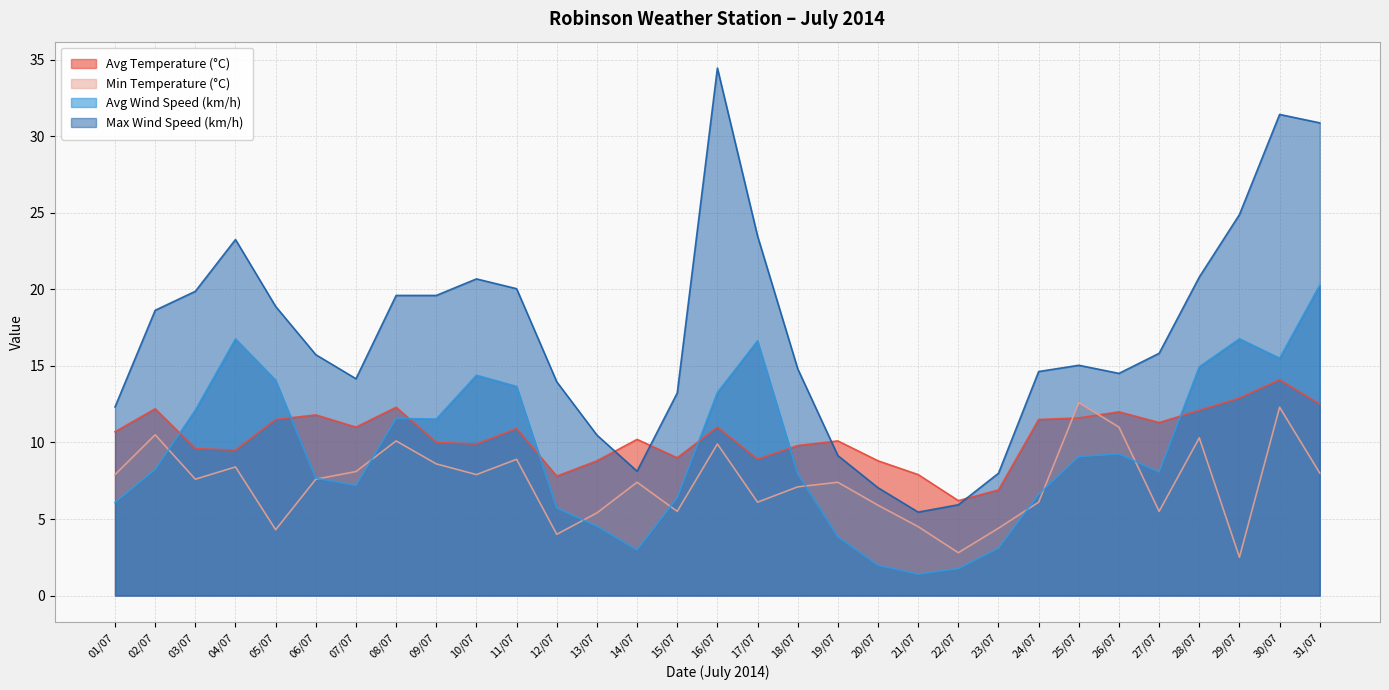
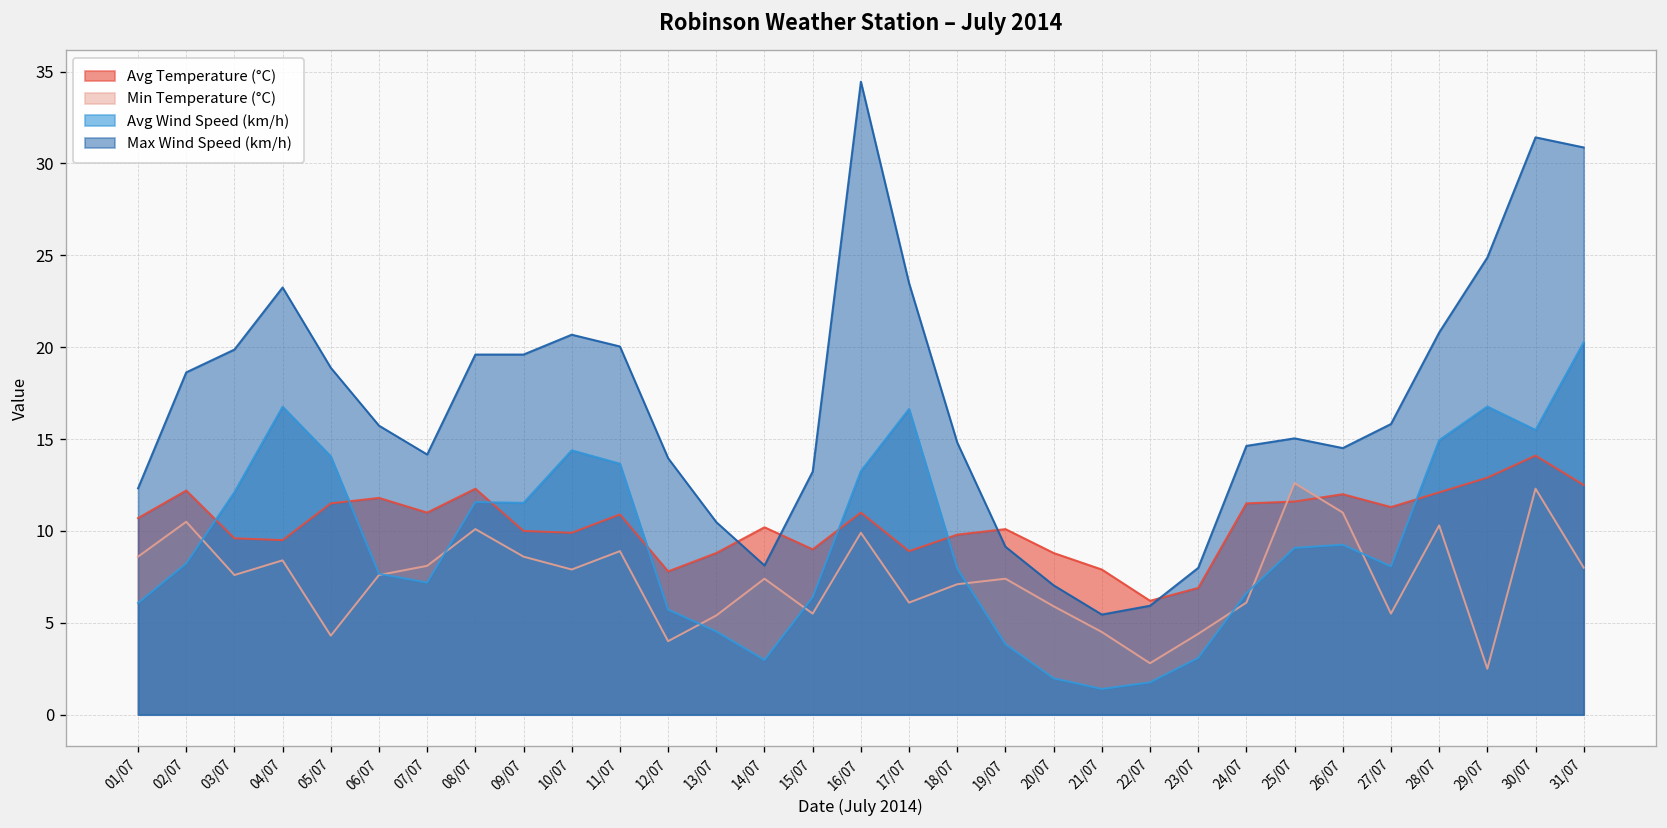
Min Temperature (°C), 01/07: 7.9 -> 8.6
